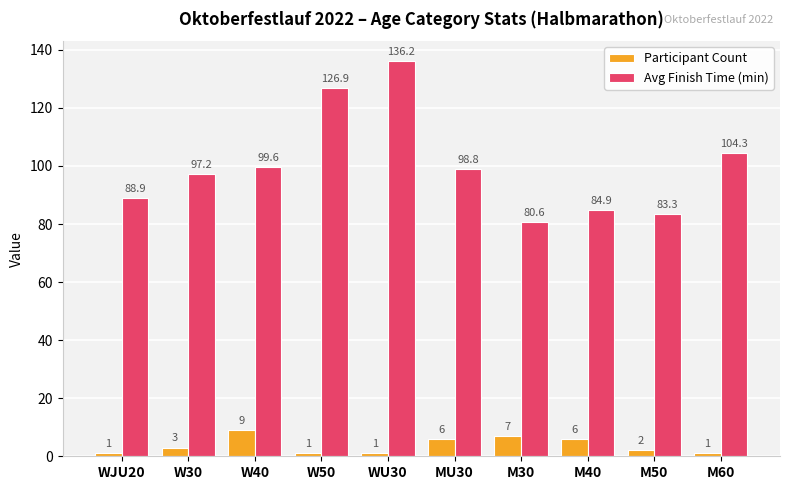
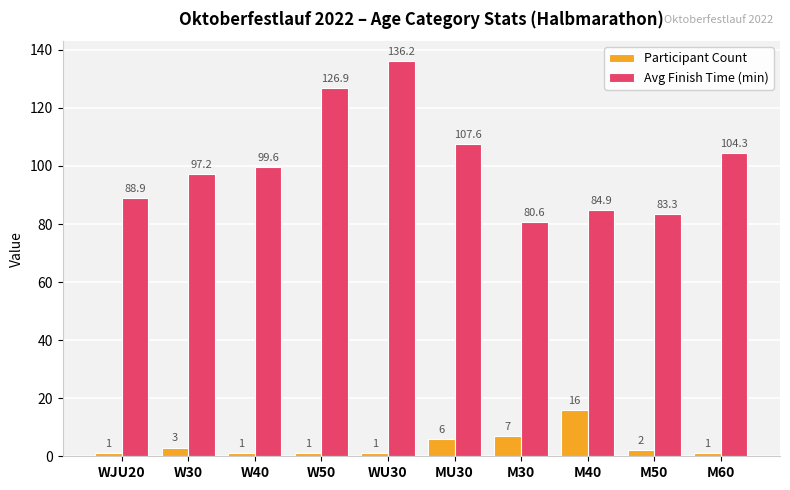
Participant Count, W40: 9 -> 1
Avg Finish Time (min), MU30: 98.8 -> 107.6
Participant Count, M40: 6 -> 16
